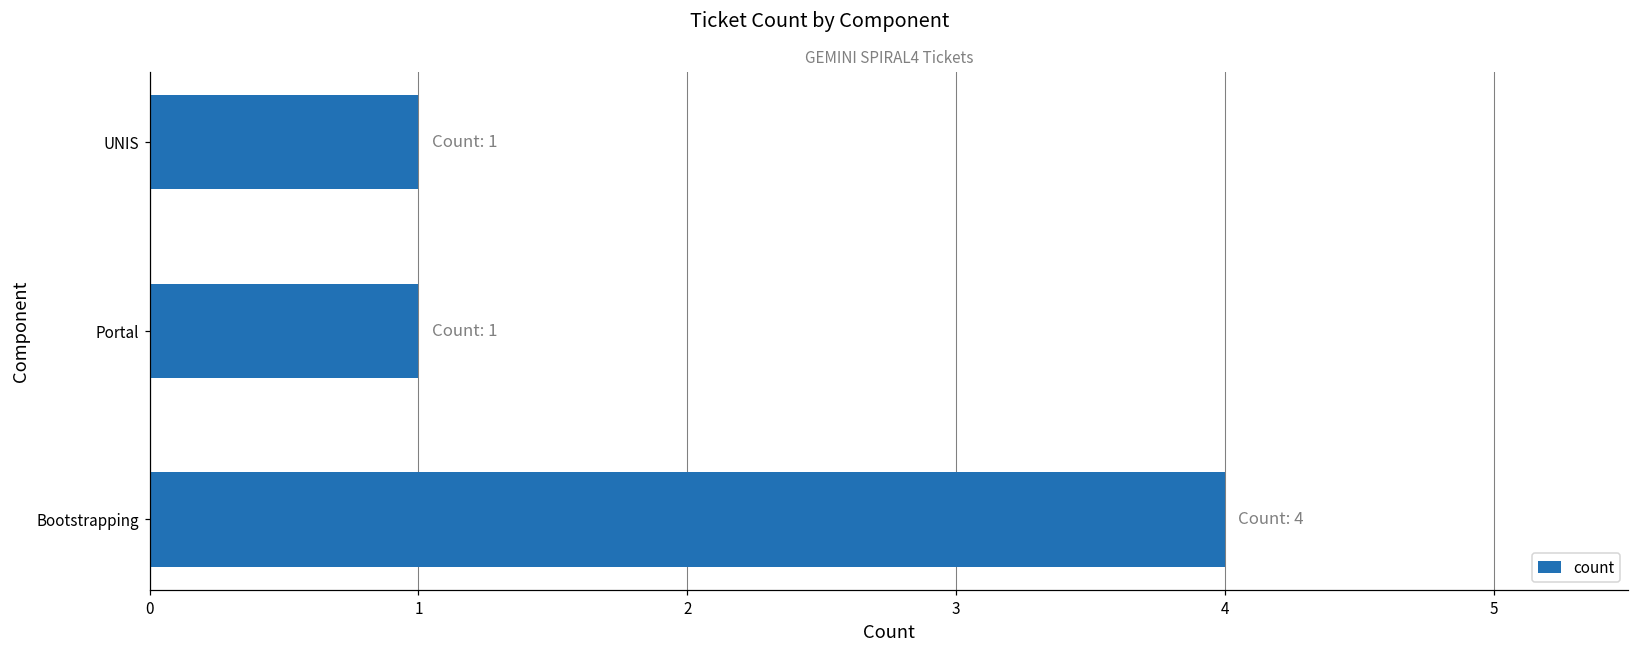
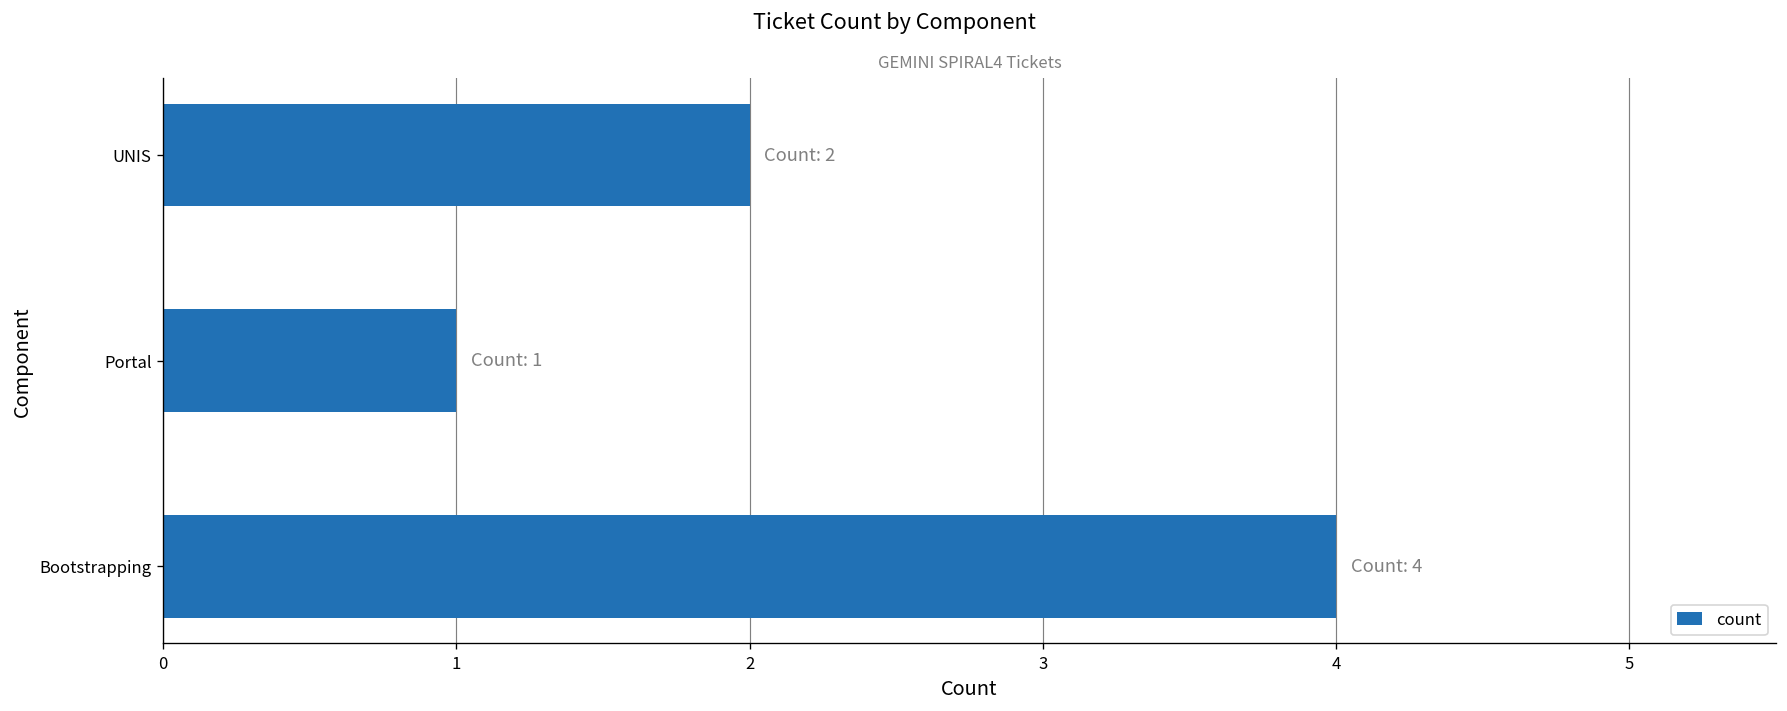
UNIS: 1 -> 2
